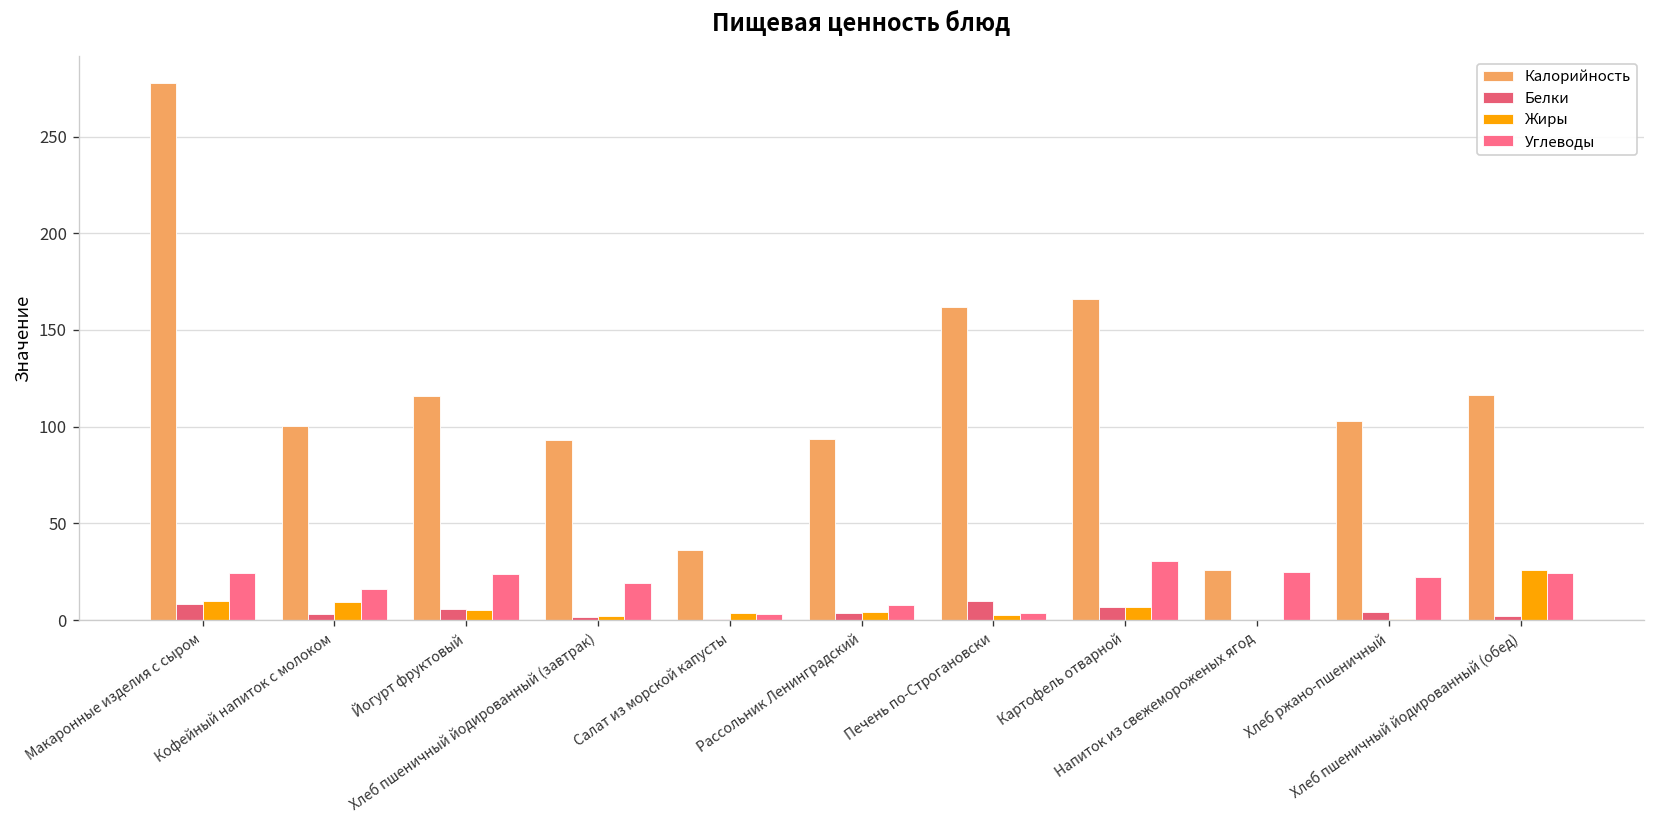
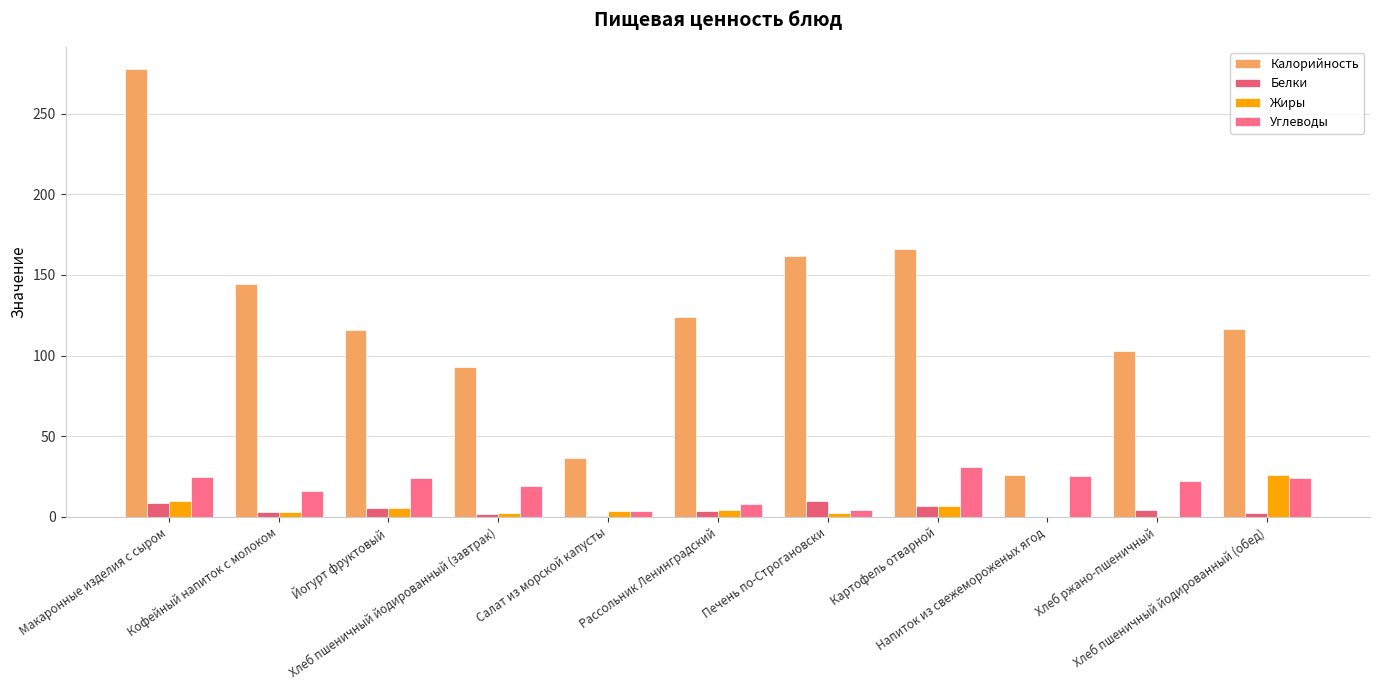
Калорийность, Кофейный напиток с молоком: 101 -> 145
Жиры, Кофейный напиток с молоком: 10 -> 3
Калорийность, Рассольник Ленинградский: 94 -> 124
